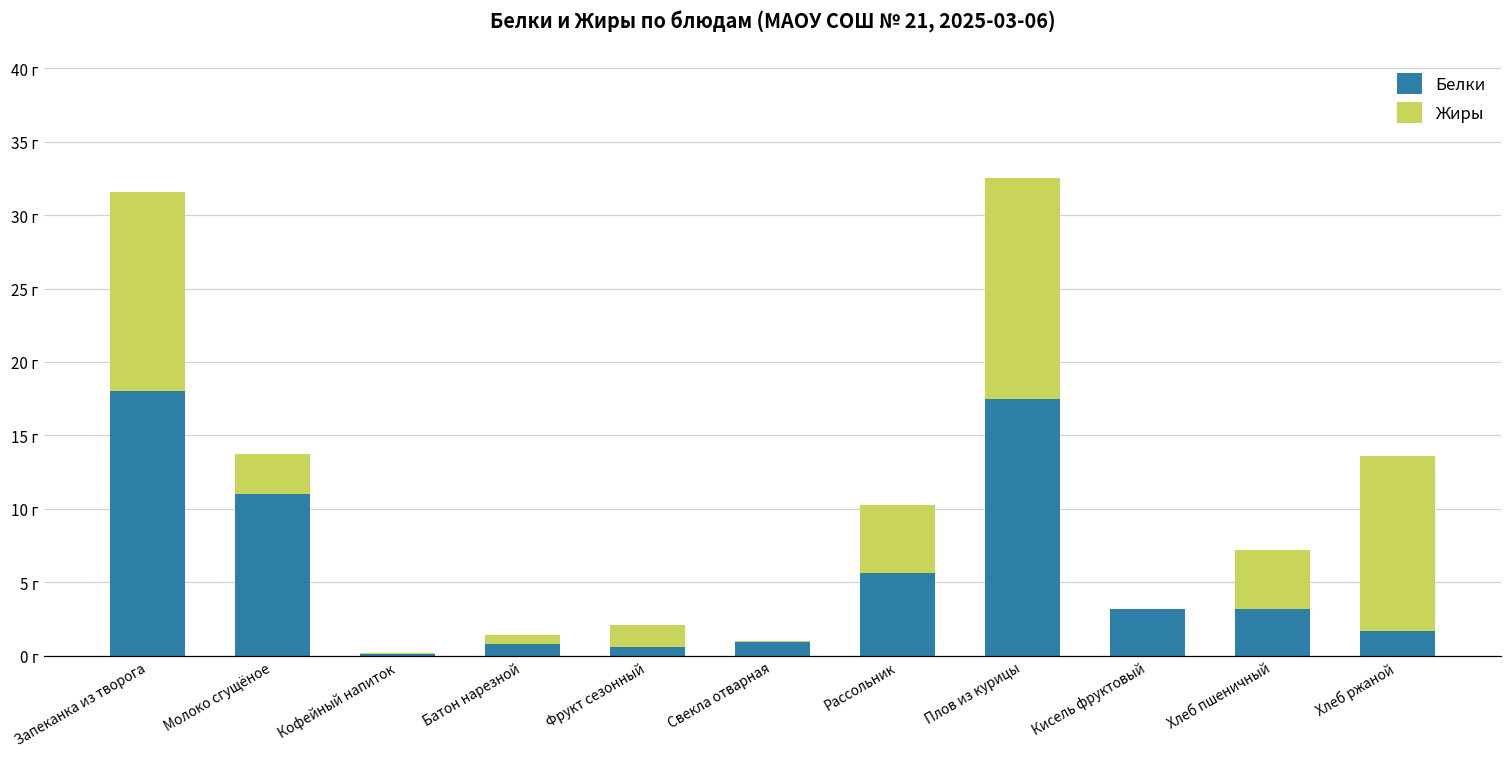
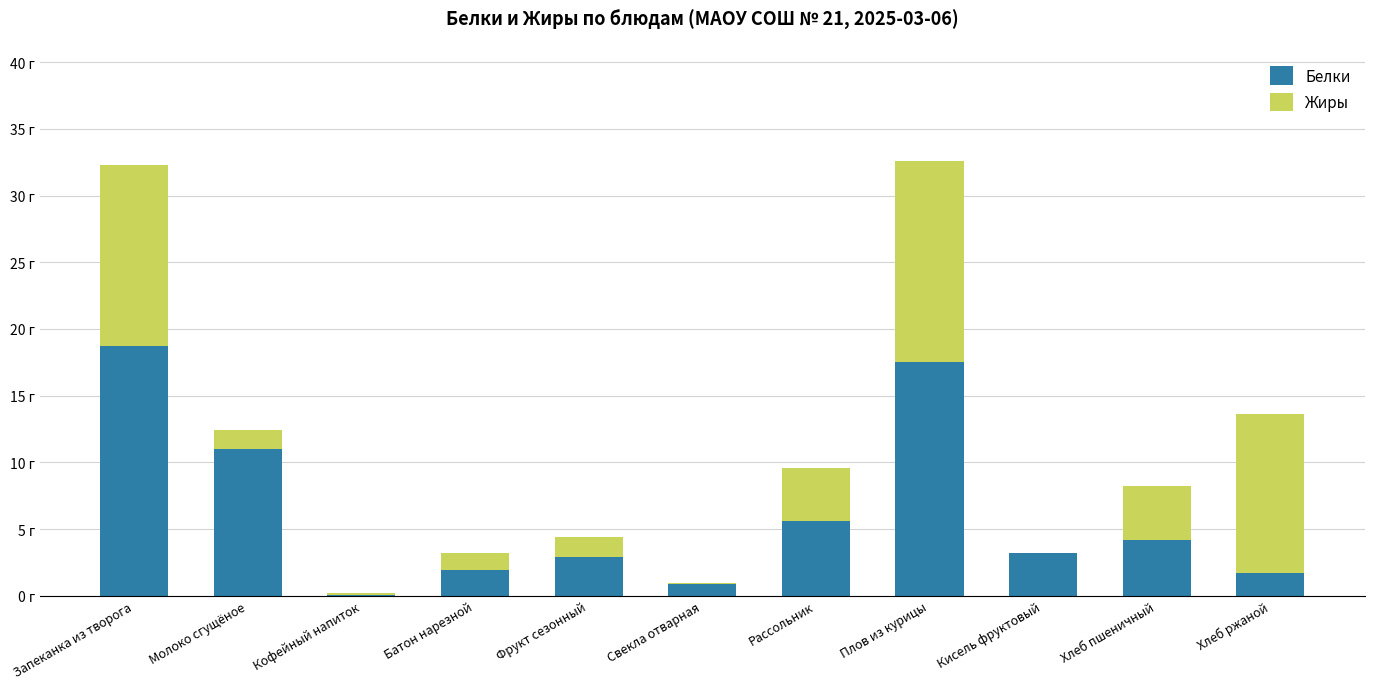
Белки, Запеканка из творога: 18.0 г -> 18.7 г
Жиры, Молоко сгущёное: 2.7 г -> 1.4 г
Белки, Батон нарезной: 0.8 г -> 2.0 г
Жиры, Батон нарезной: 0.6 г -> 1.3 г
Белки, Фрукт сезонный: 0.6 г -> 2.9 г
Жиры, Рассольник: 4.6 г -> 4.0 г
Белки, Хлеб пшеничный: 3.2 г -> 4.2 г
